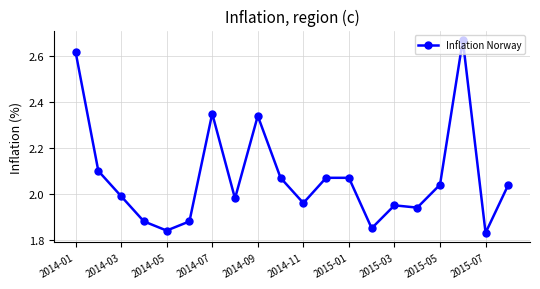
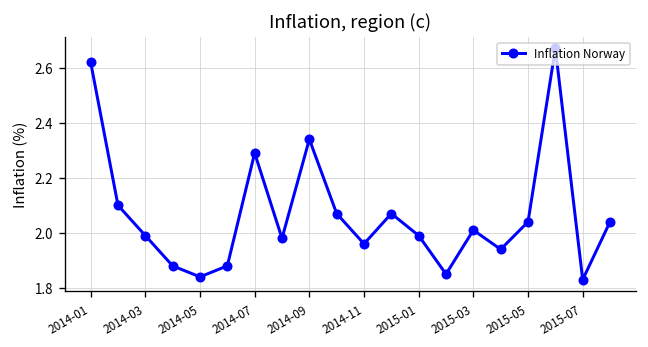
2014-07: 2.35 -> 2.29
2015-01: 2.07 -> 1.99
2015-03: 1.95 -> 2.01
